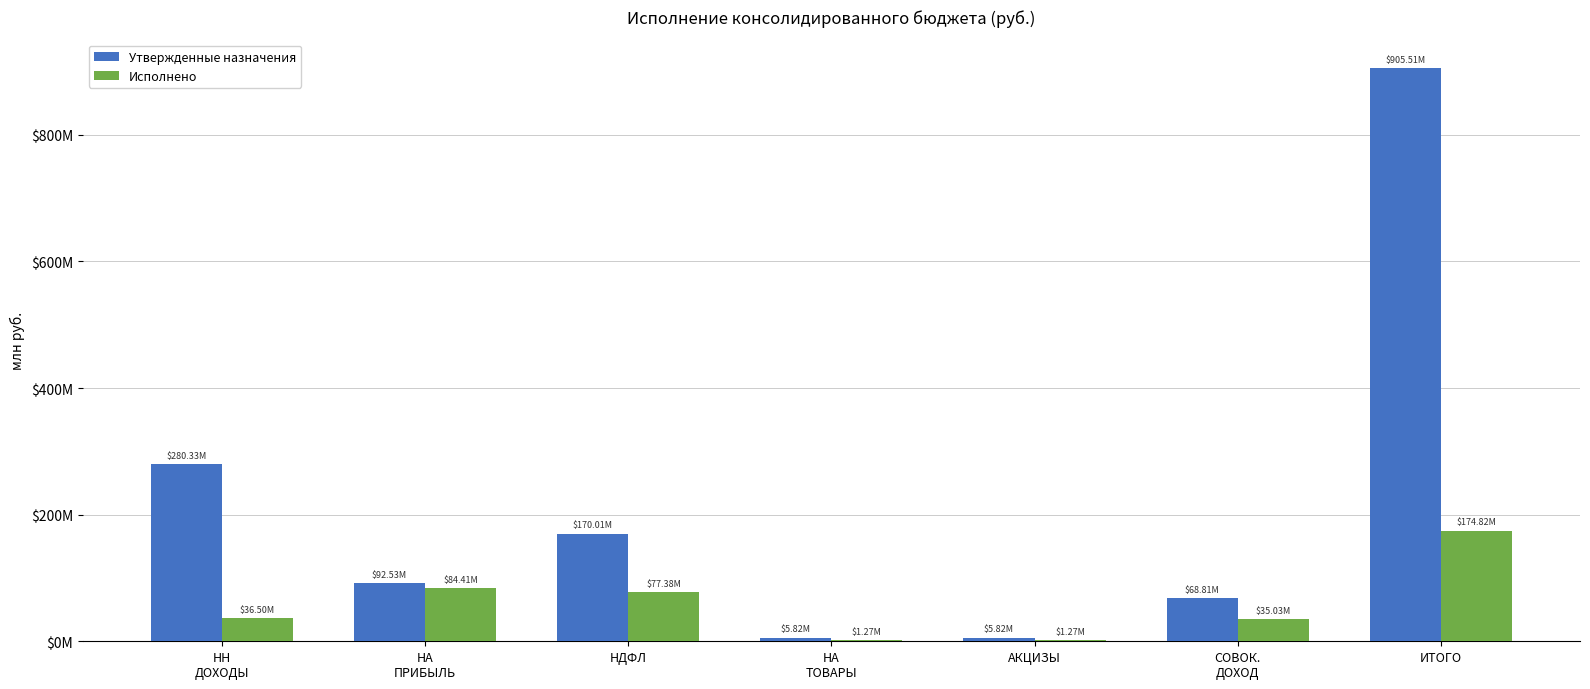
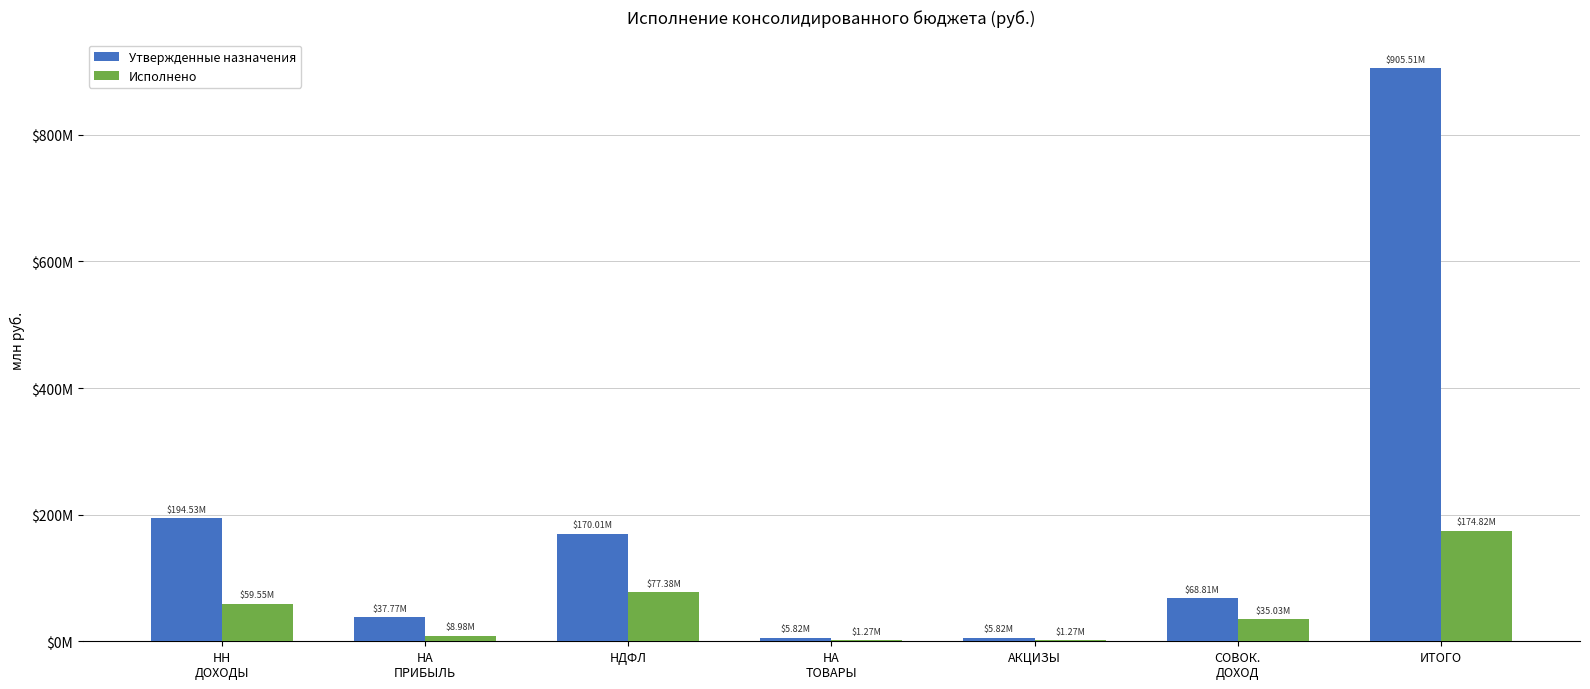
Утвержденные назначения, НН ДОХОДЫ: $280.33M -> $194.53M
Исполнено, НН ДОХОДЫ: $36.50M -> $59.55M
Утвержденные назначения, НА ПРИБЫЛЬ: $92.53M -> $37.77M
Исполнено, НА ПРИБЫЛЬ: $84.41M -> $8.98M
